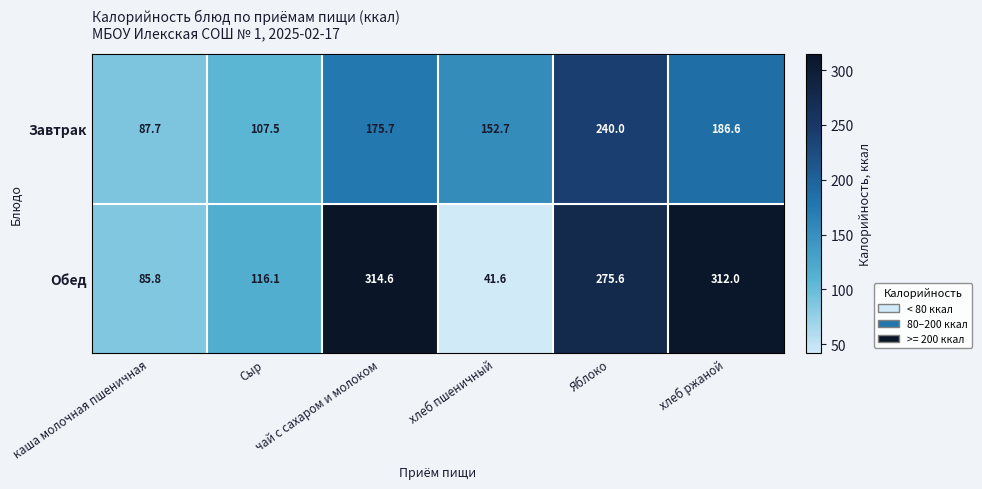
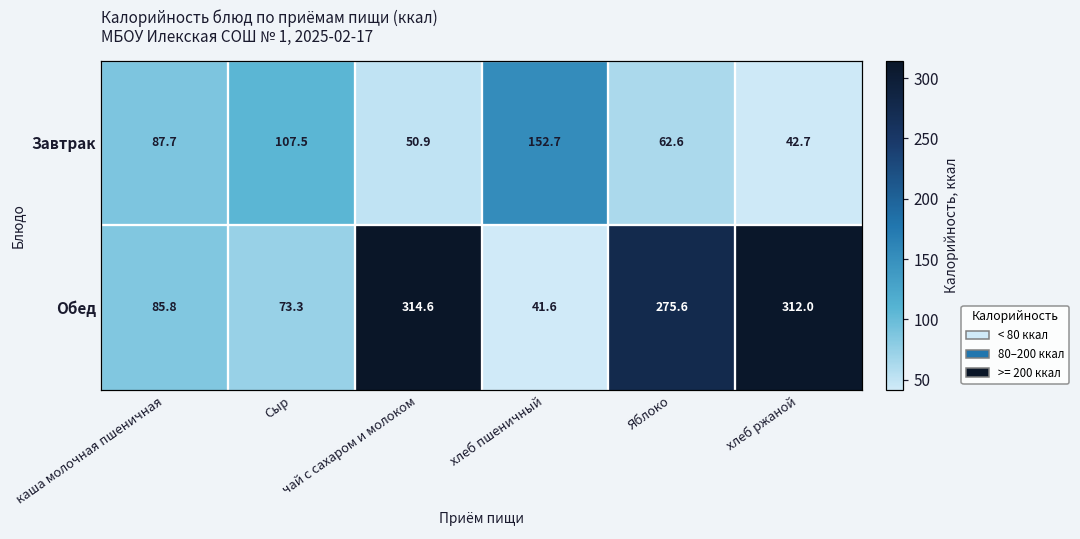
Завтрак, чай с сахаром и молоком: 175.7 -> 50.9
Завтрак, Яблоко: 240.0 -> 62.6
Завтрак, хлеб ржаной: 186.6 -> 42.7
Обед, Сыр: 116.1 -> 73.3
